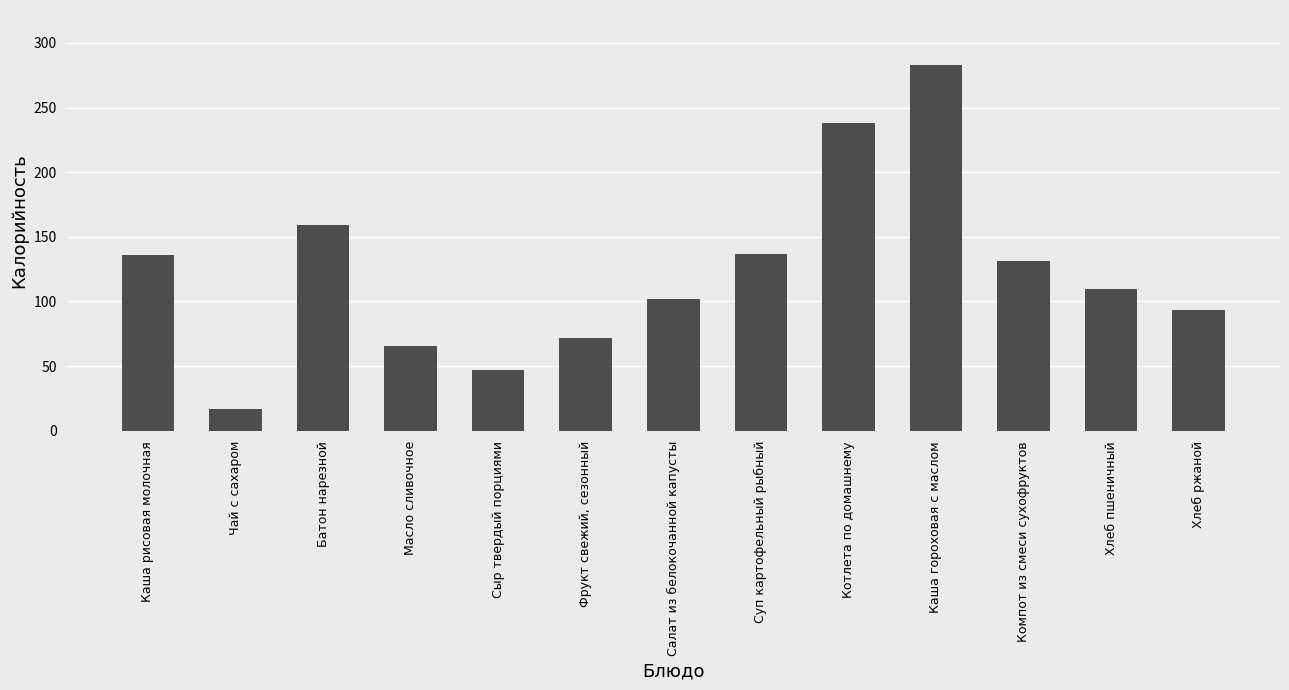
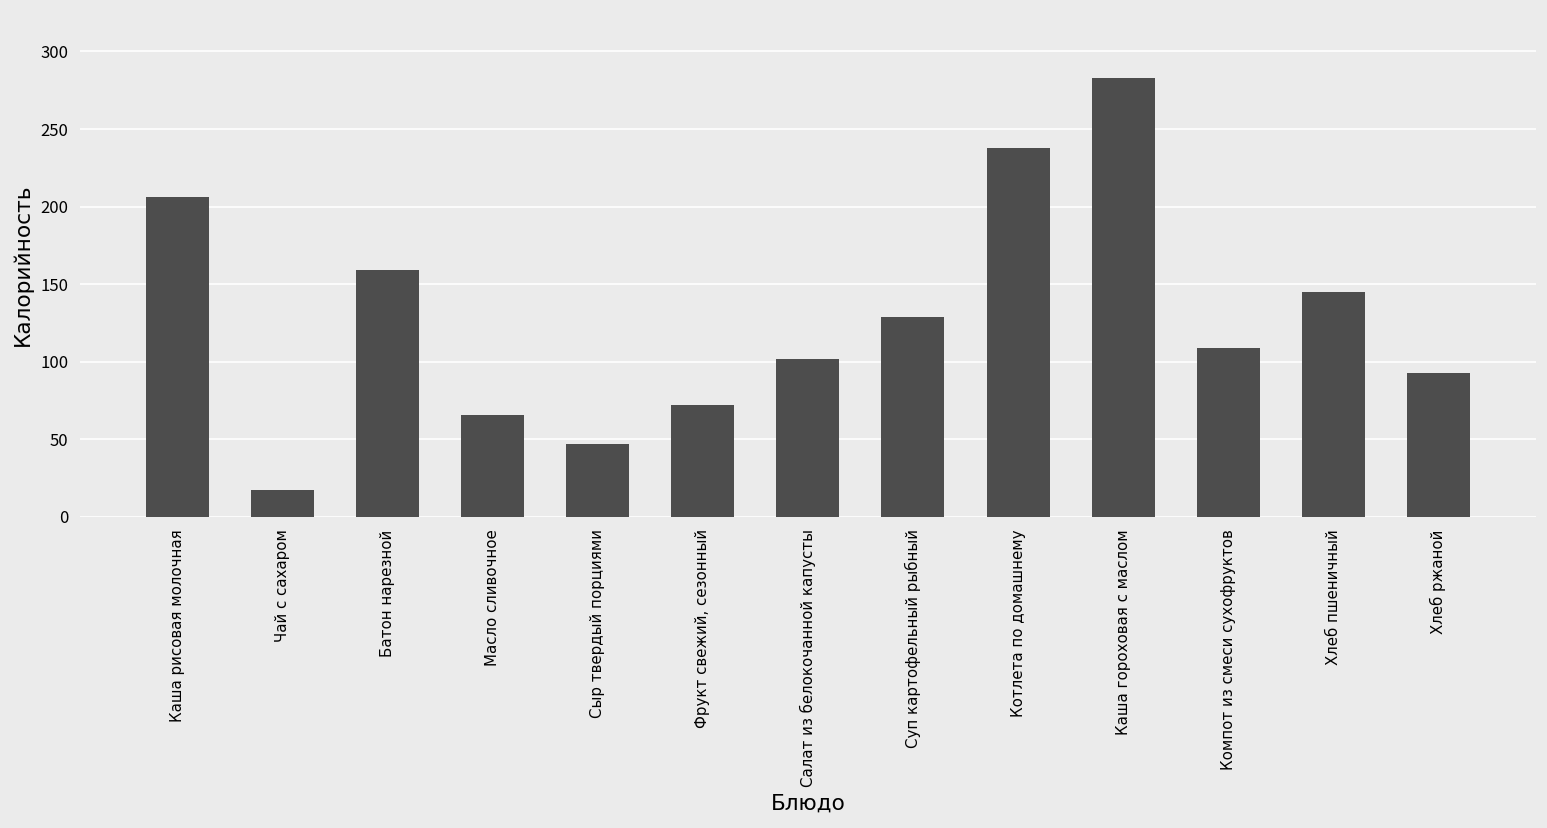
Каша рисовая молочная: 136 -> 206
Суп картофельный рыбный: 137 -> 129
Компот из смеси сухофруктов: 131 -> 109
Хлеб пшеничный: 110 -> 145
